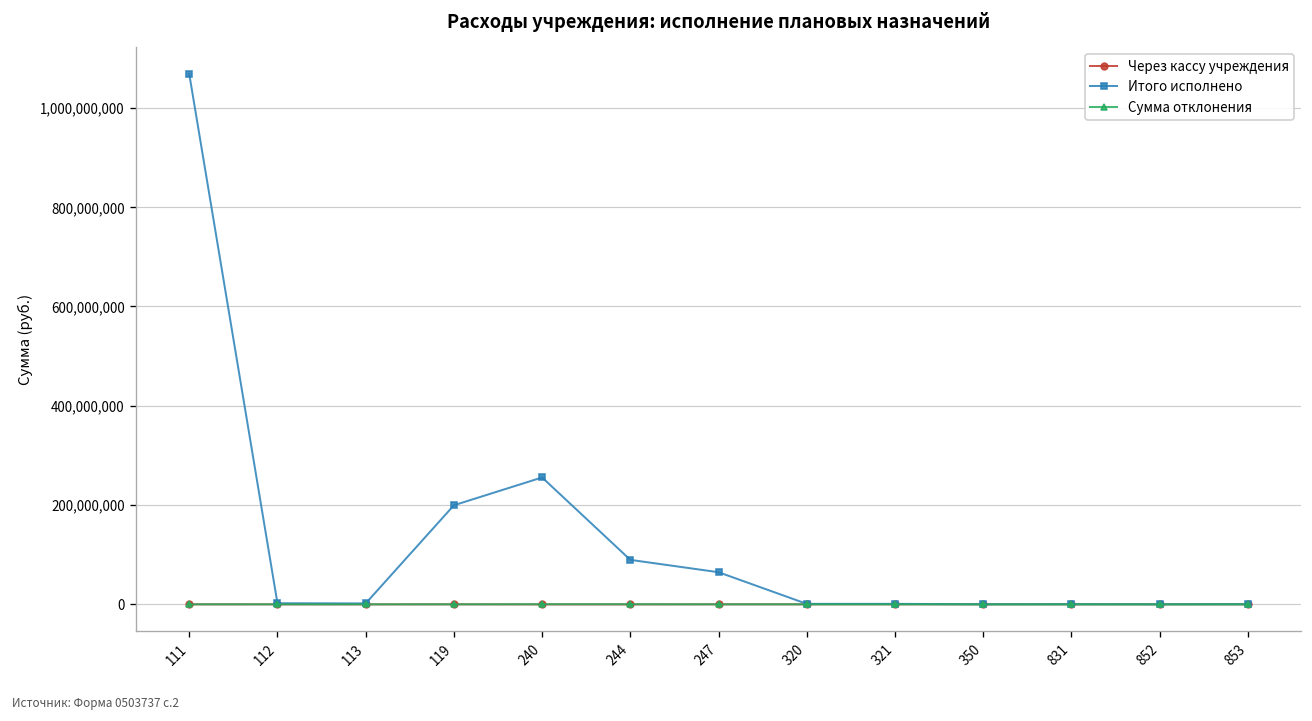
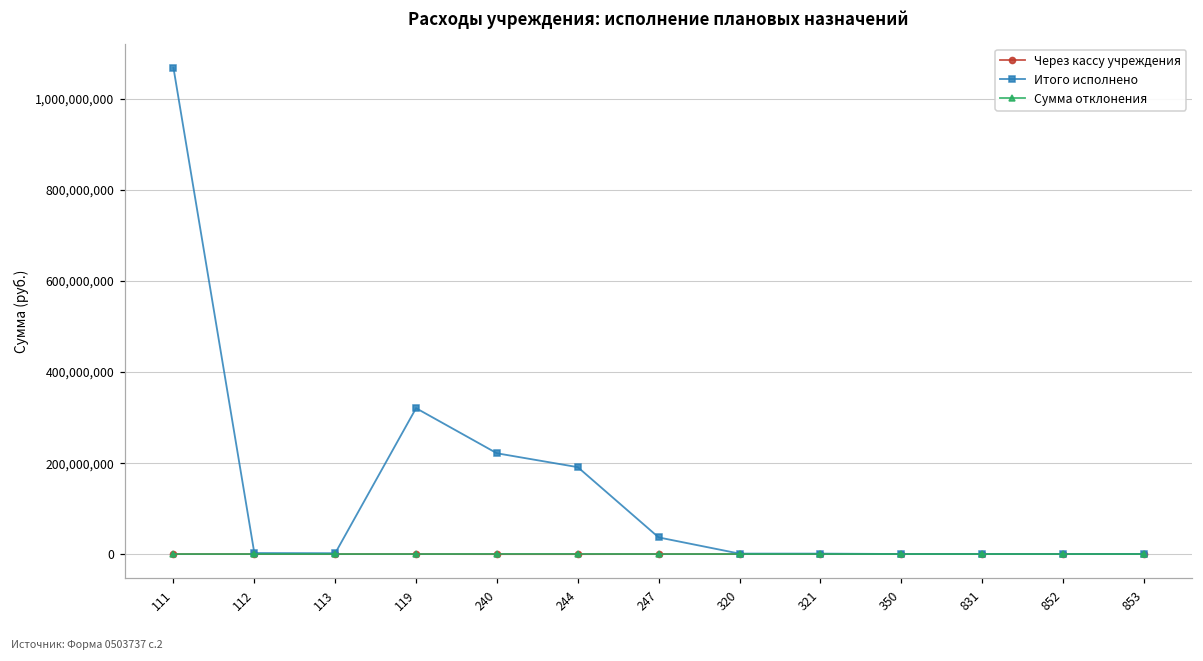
Итого исполнено, 119: 200,000,000 -> 320,000,000
Итого исполнено, 240: 260,000,000 -> 220,000,000
Итого исполнено, 244: 90,000,000 -> 190,000,000
Итого исполнено, 247: 60,000,000 -> 40,000,000
